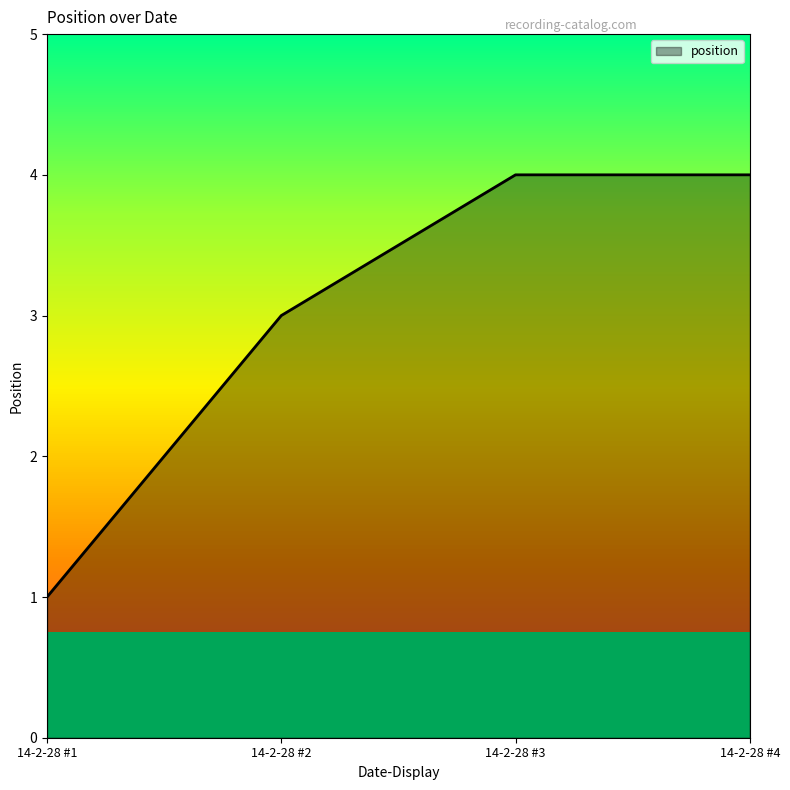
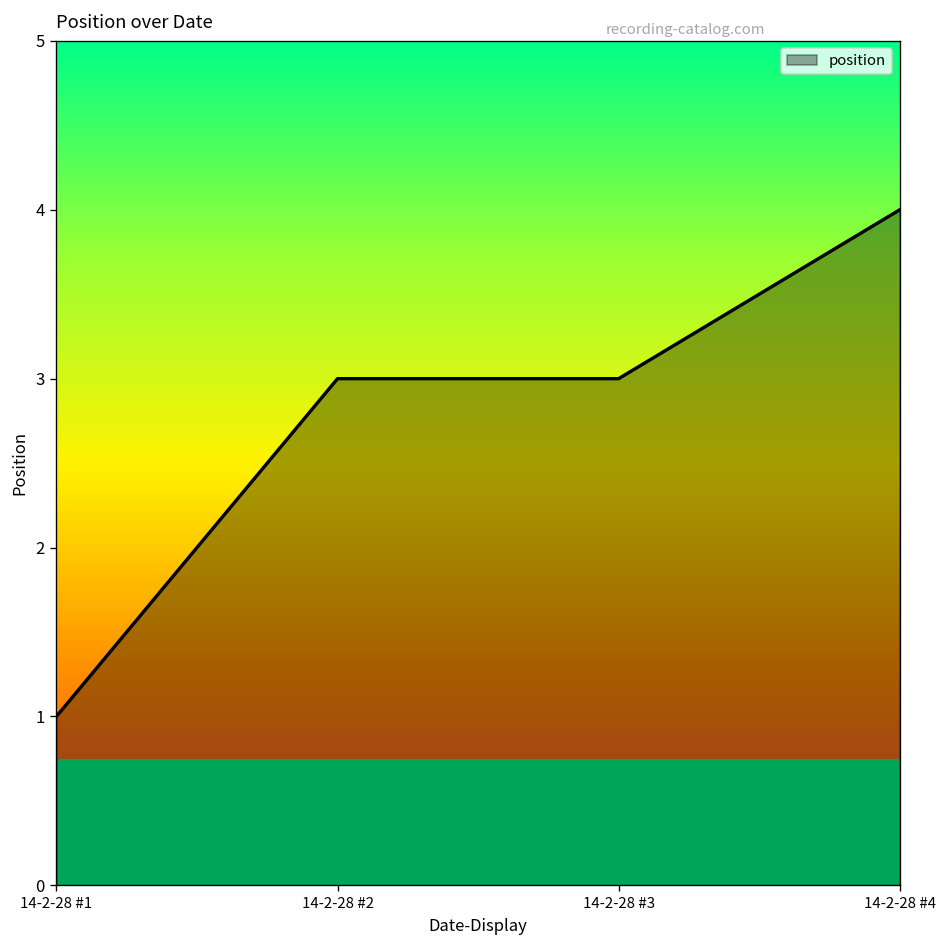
14-2-28 #3: 4 -> 3
